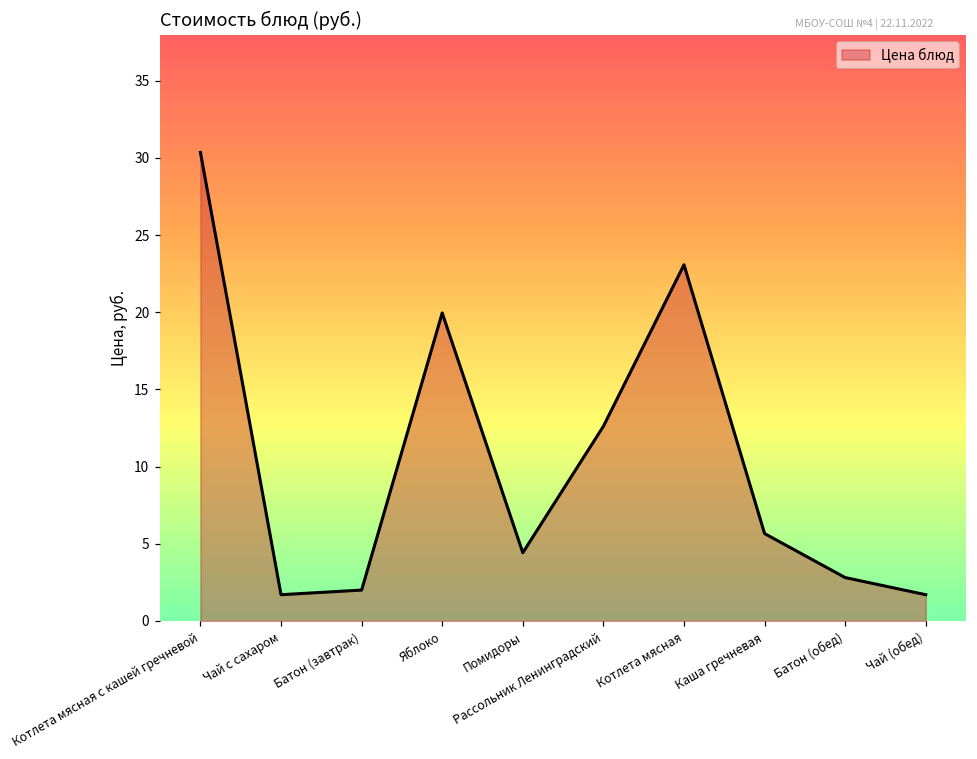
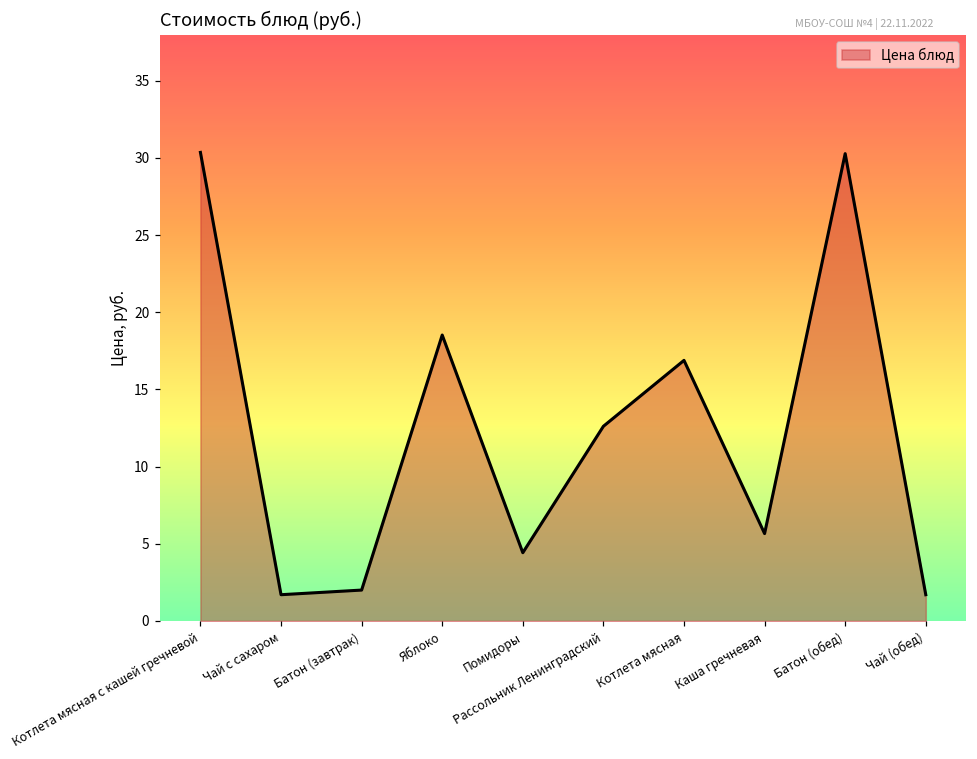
Яблоко: 20.0 -> 18.5
Котлета мясная: 23.1 -> 16.9
Батон (обед): 2.8 -> 30.3
